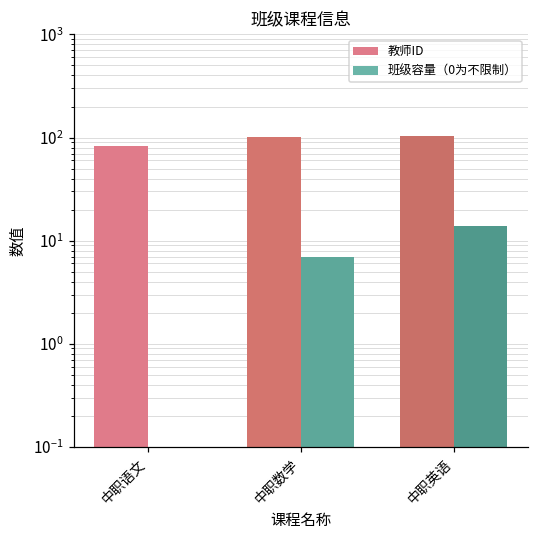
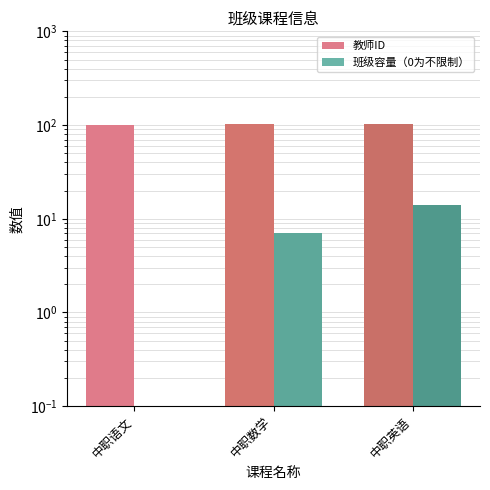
教师ID, 中职语文: 80 -> 100
